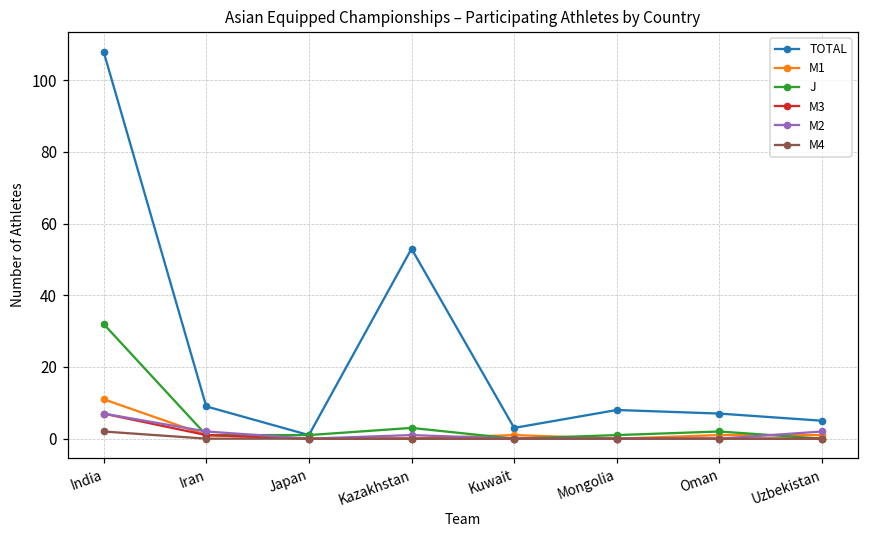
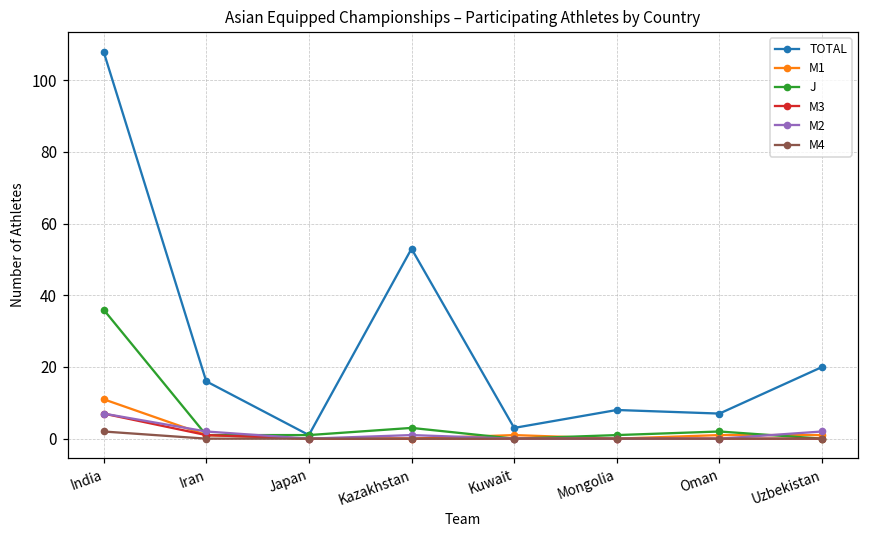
J, India: 32 -> 36
TOTAL, Iran: 9 -> 16
TOTAL, Uzbekistan: 5 -> 20
